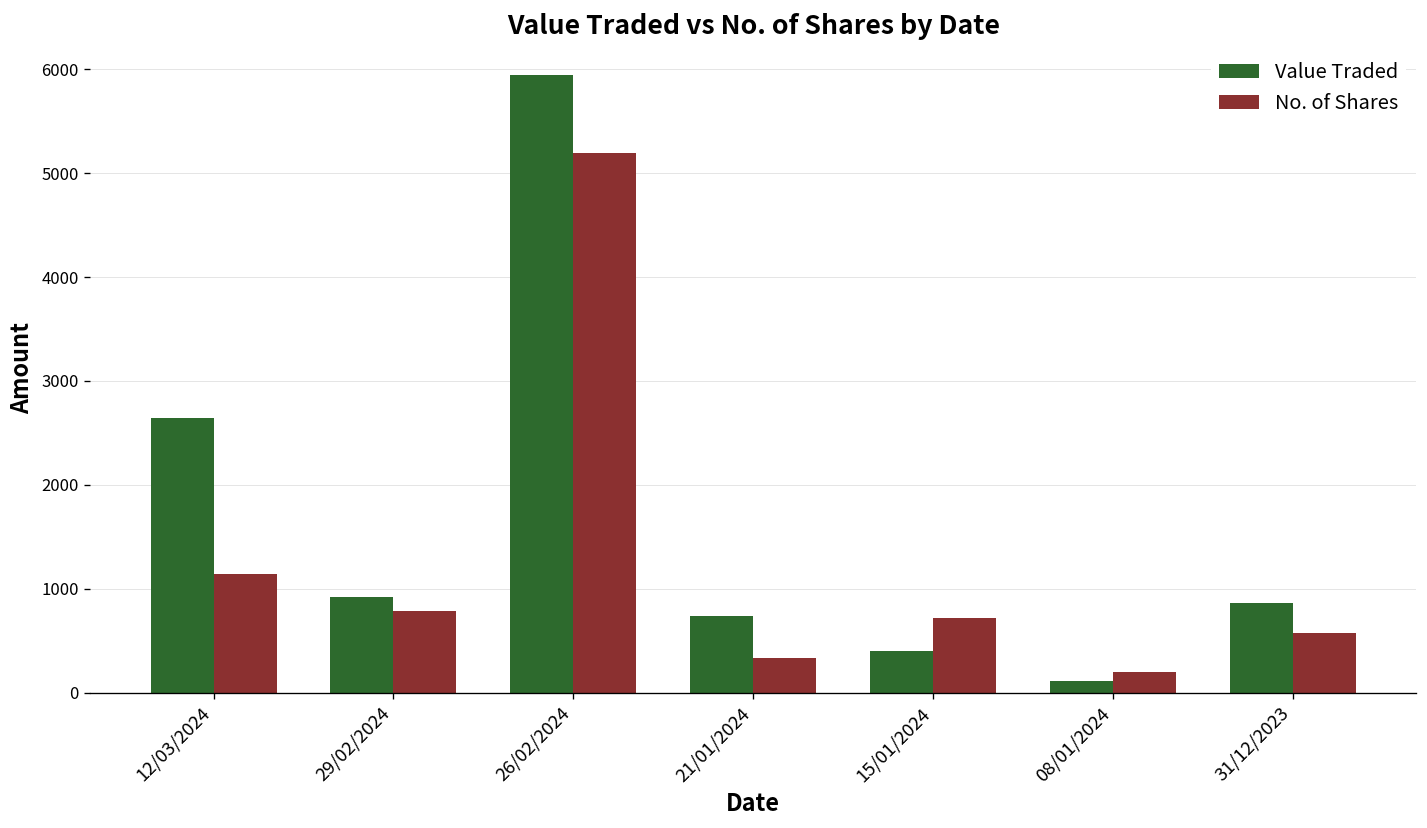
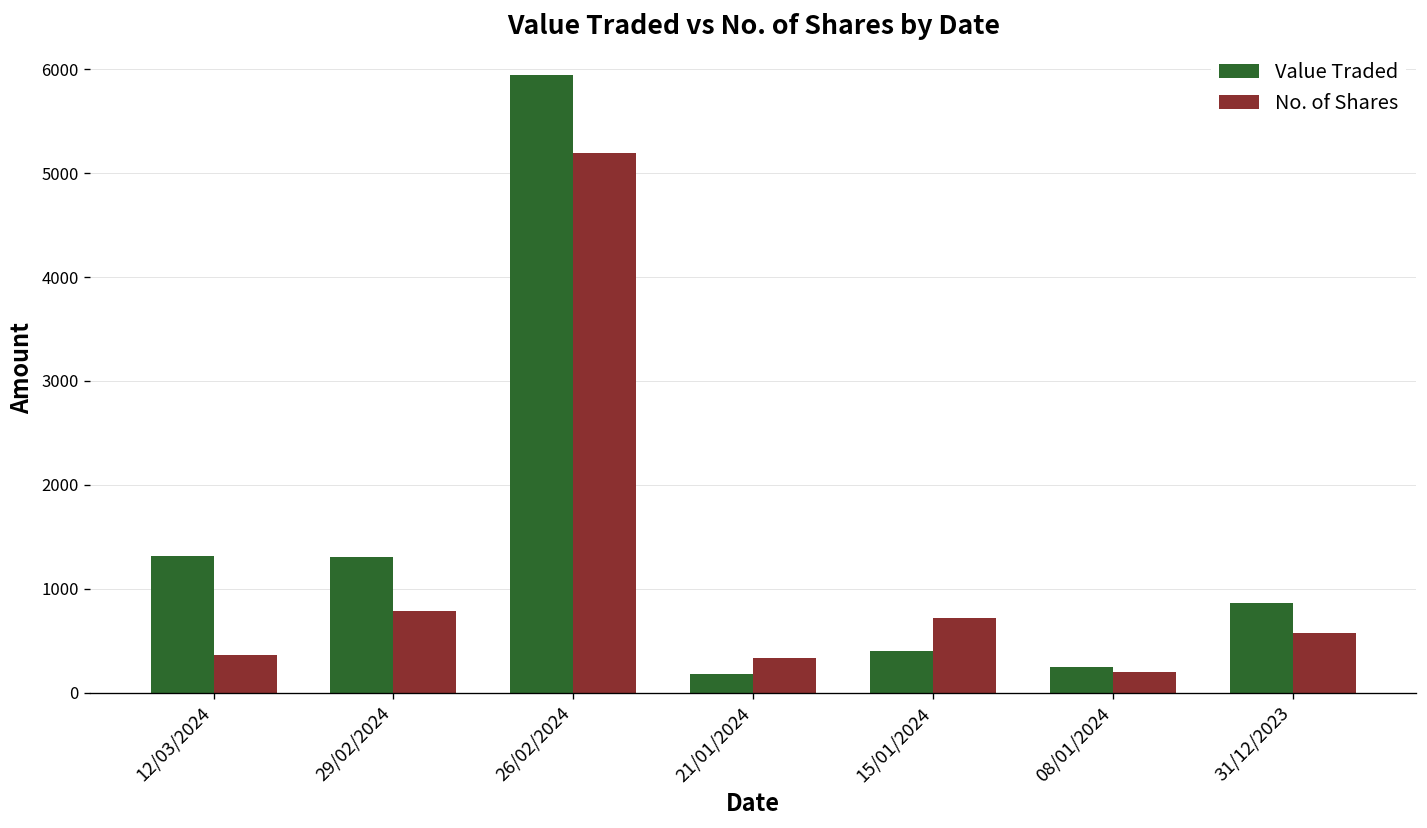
Value Traded, 12/03/2024: 2600 -> 1300
No. of Shares, 12/03/2024: 1100 -> 400
Value Traded, 29/02/2024: 900 -> 1300
Value Traded, 21/01/2024: 700 -> 200
Value Traded, 08/01/2024: 100 -> 200
